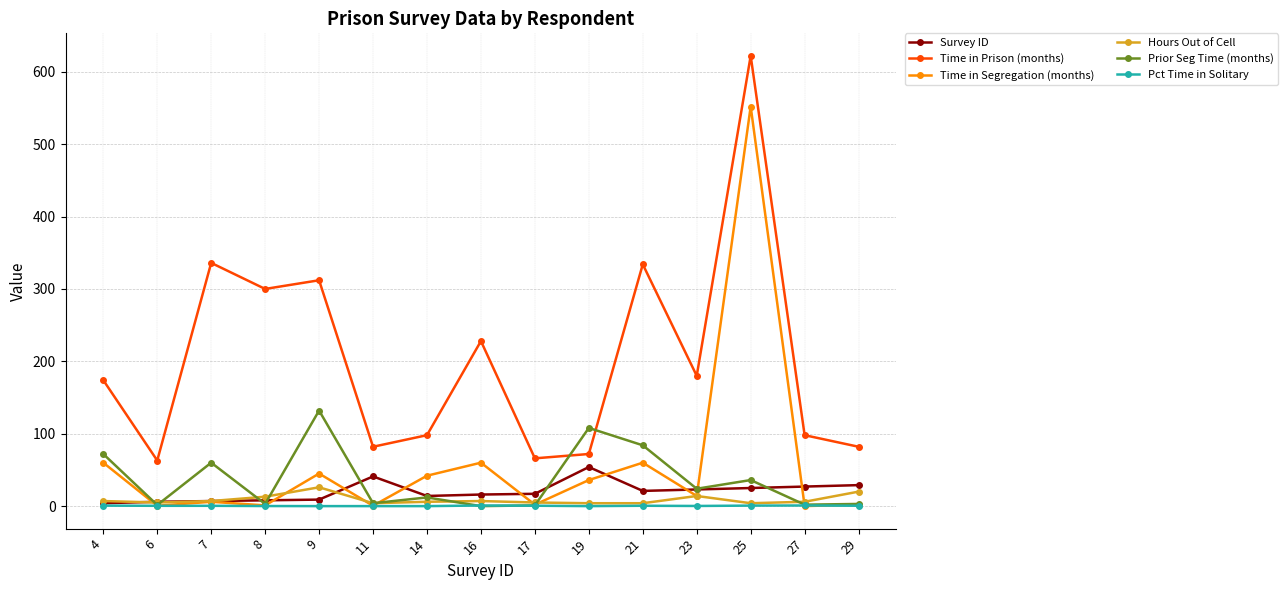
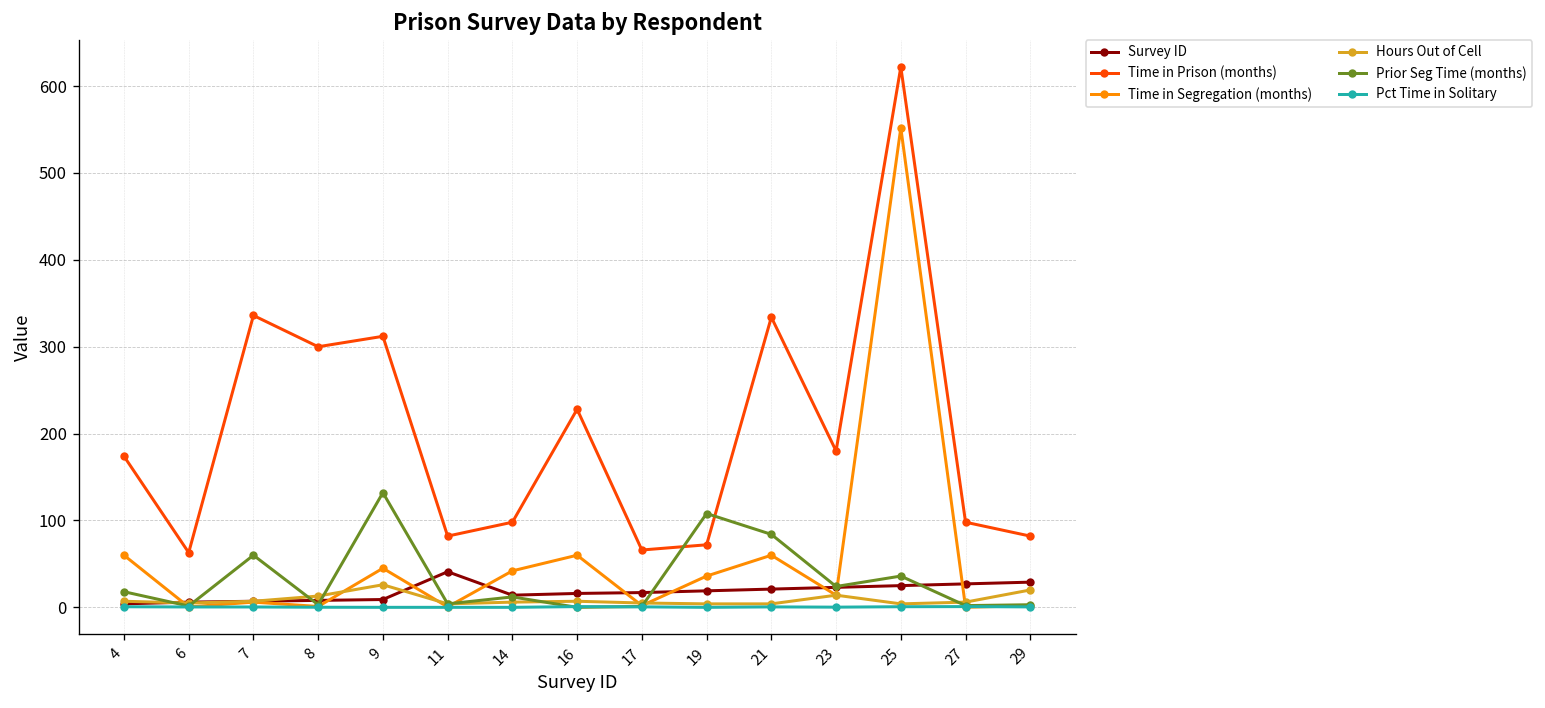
Prior Seg Time (months), 4: 70 -> 20
Survey ID, 19: 50 -> 20
